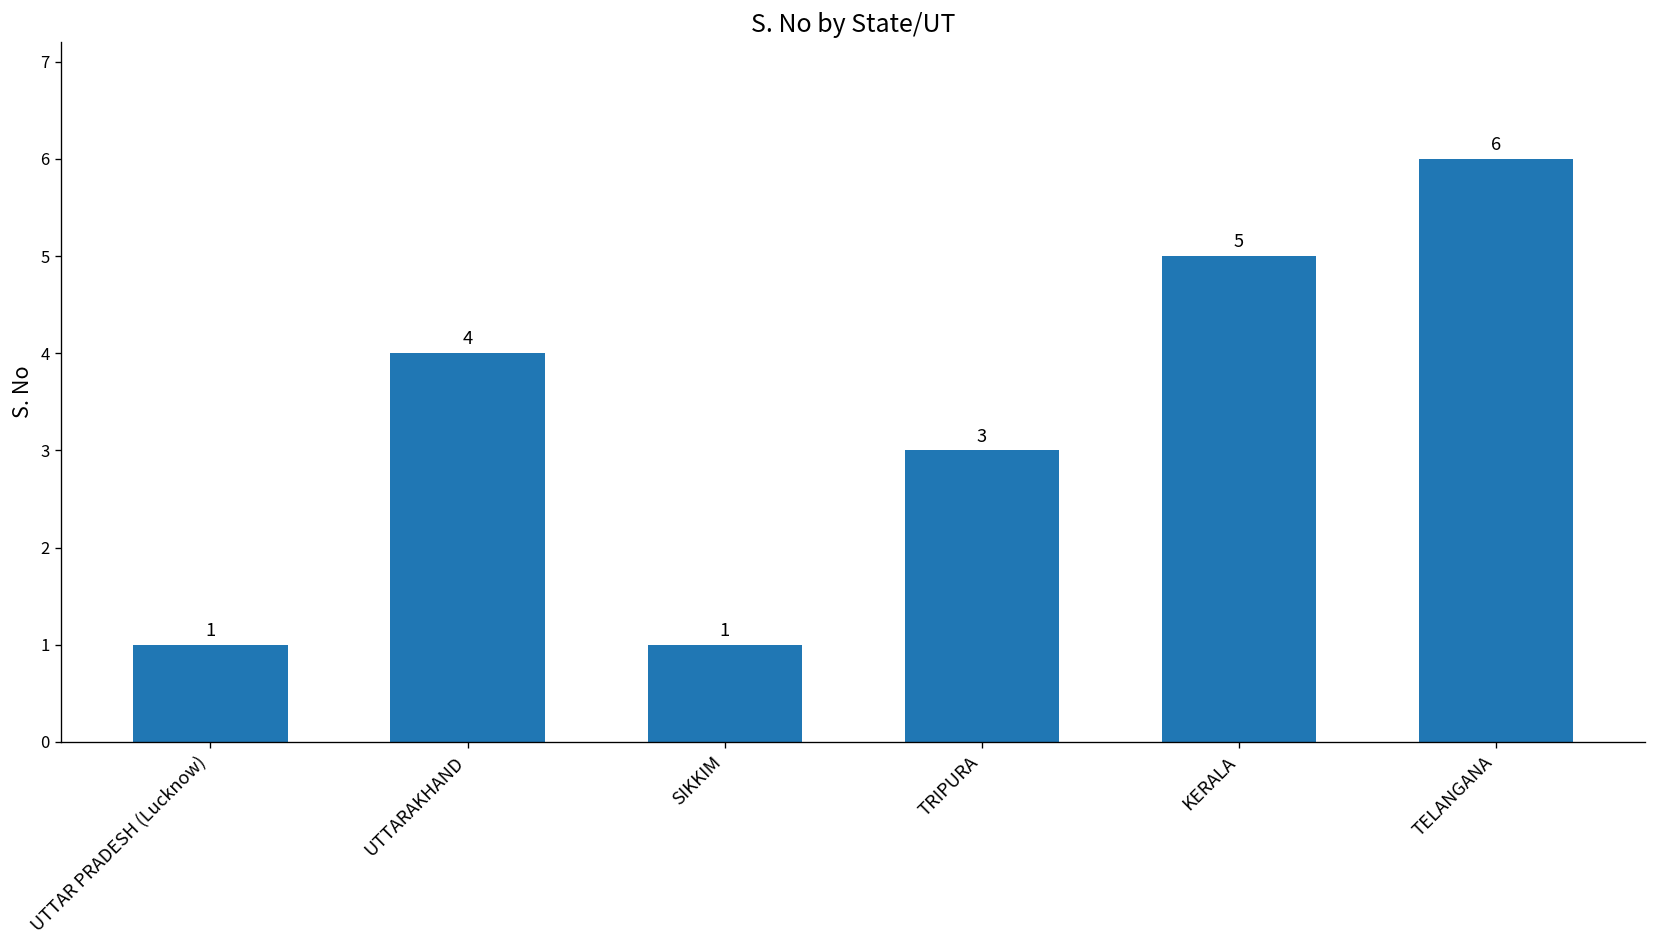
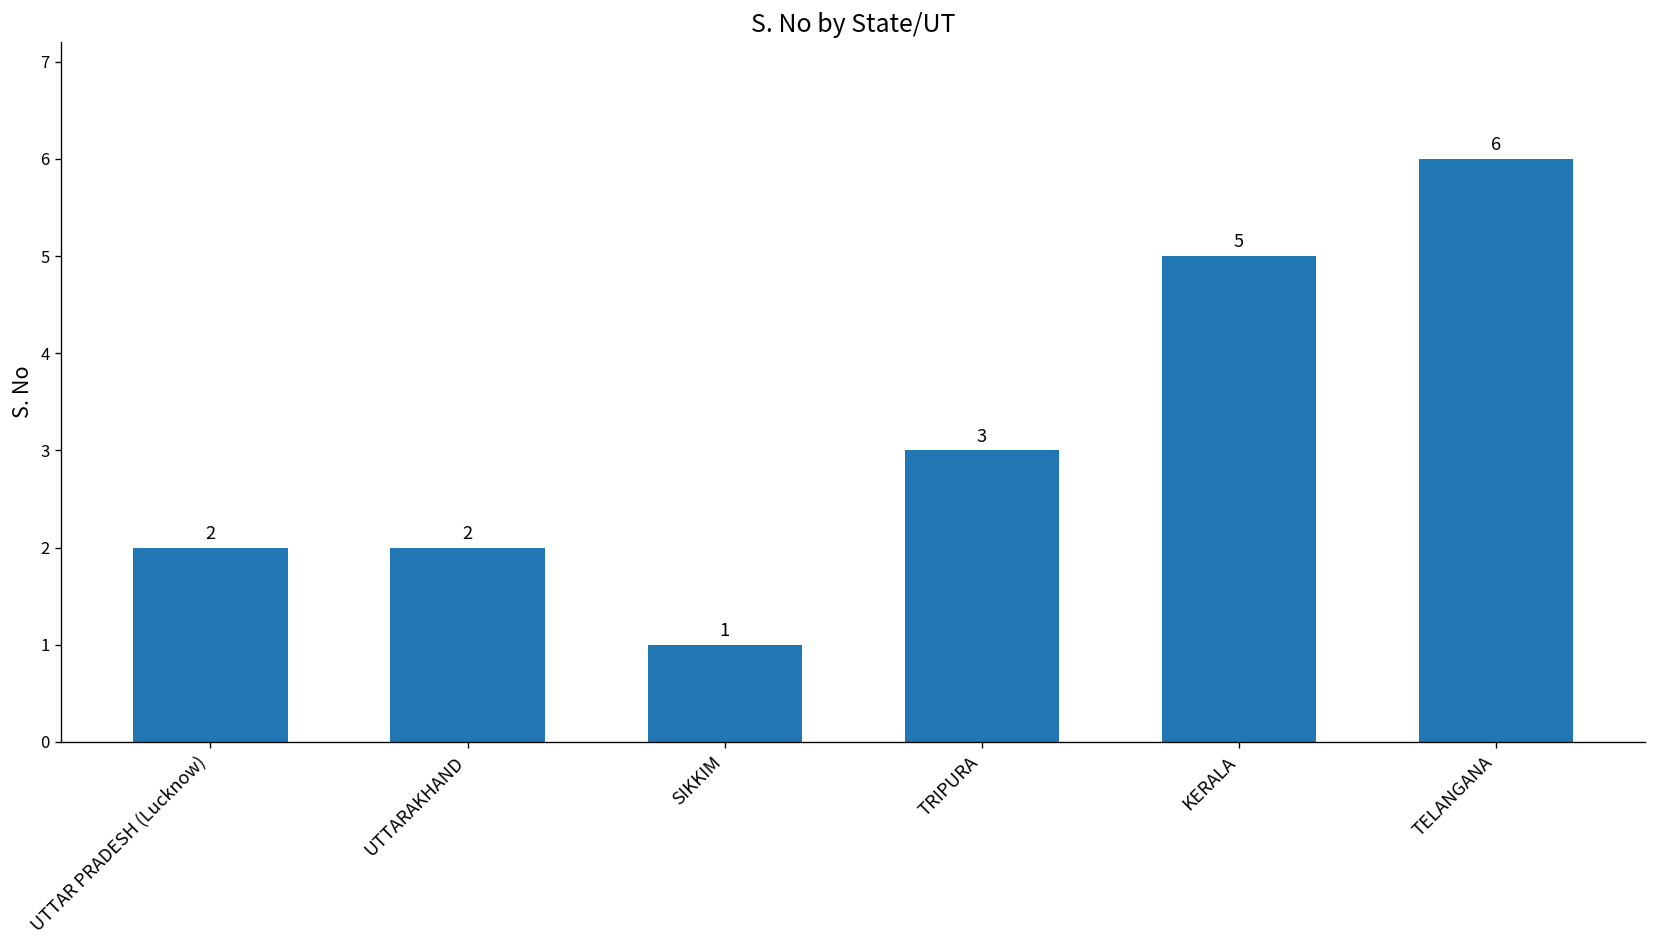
UTTAR PRADESH (Lucknow): 1 -> 2
UTTARAKHAND: 4 -> 2
